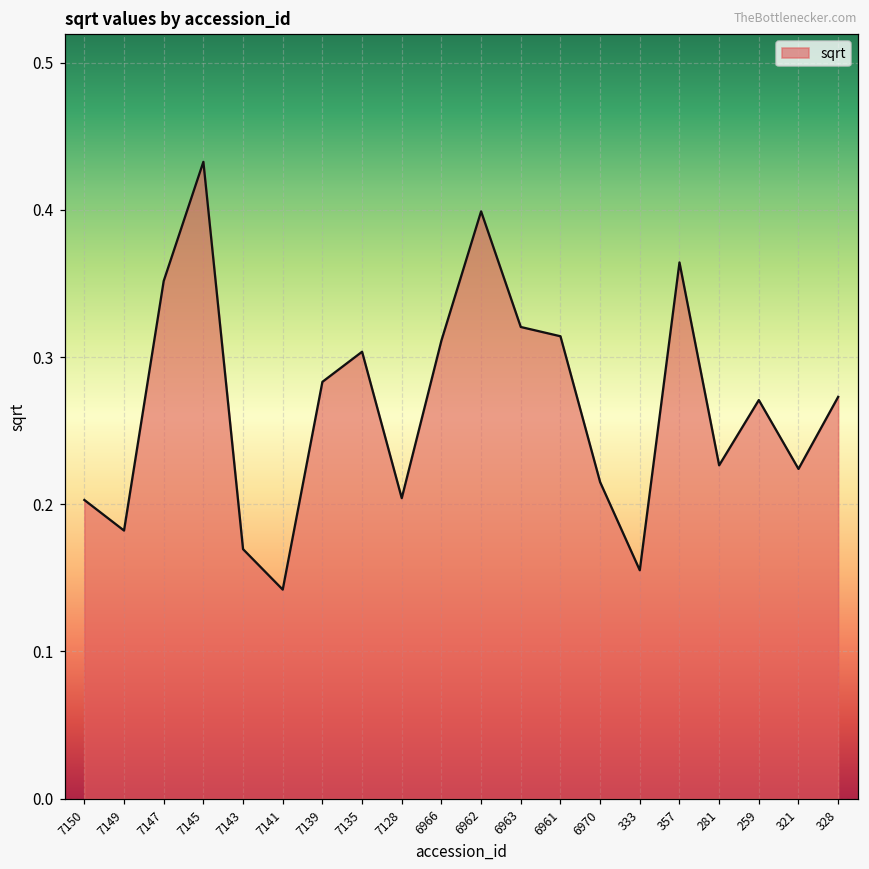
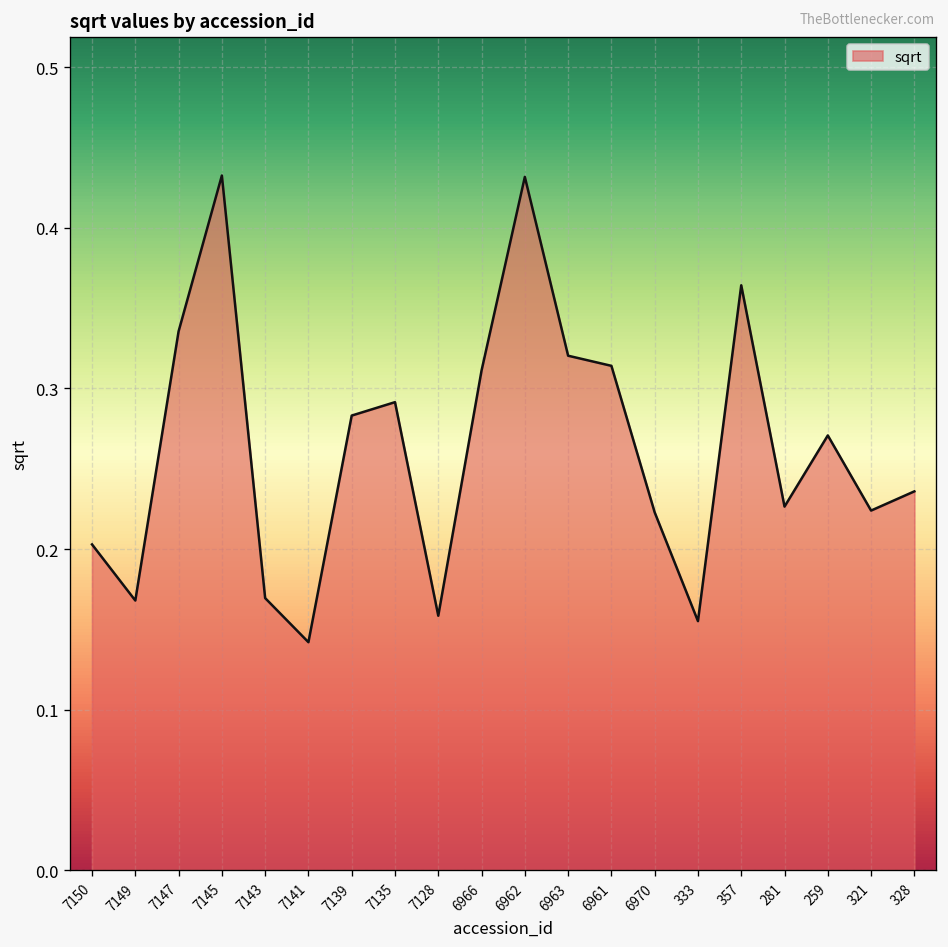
7149: 0.182 -> 0.168
7147: 0.352 -> 0.336
7135: 0.304 -> 0.291
7128: 0.204 -> 0.158
6962: 0.399 -> 0.432
6970: 0.215 -> 0.223
328: 0.273 -> 0.236
